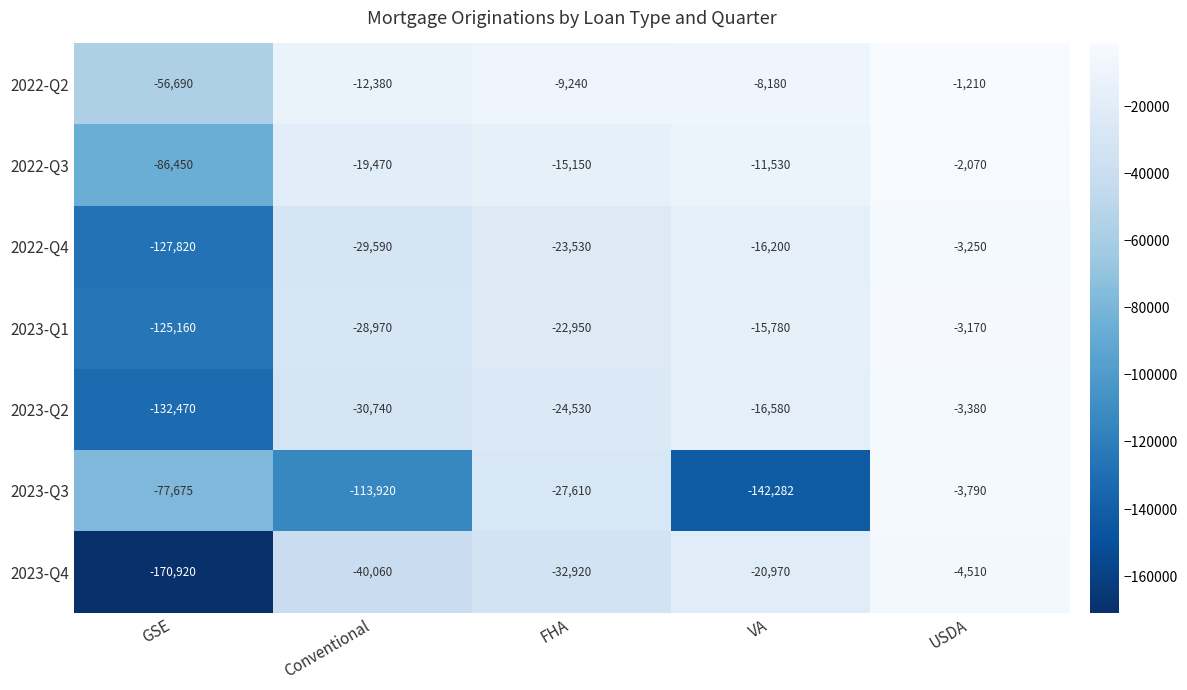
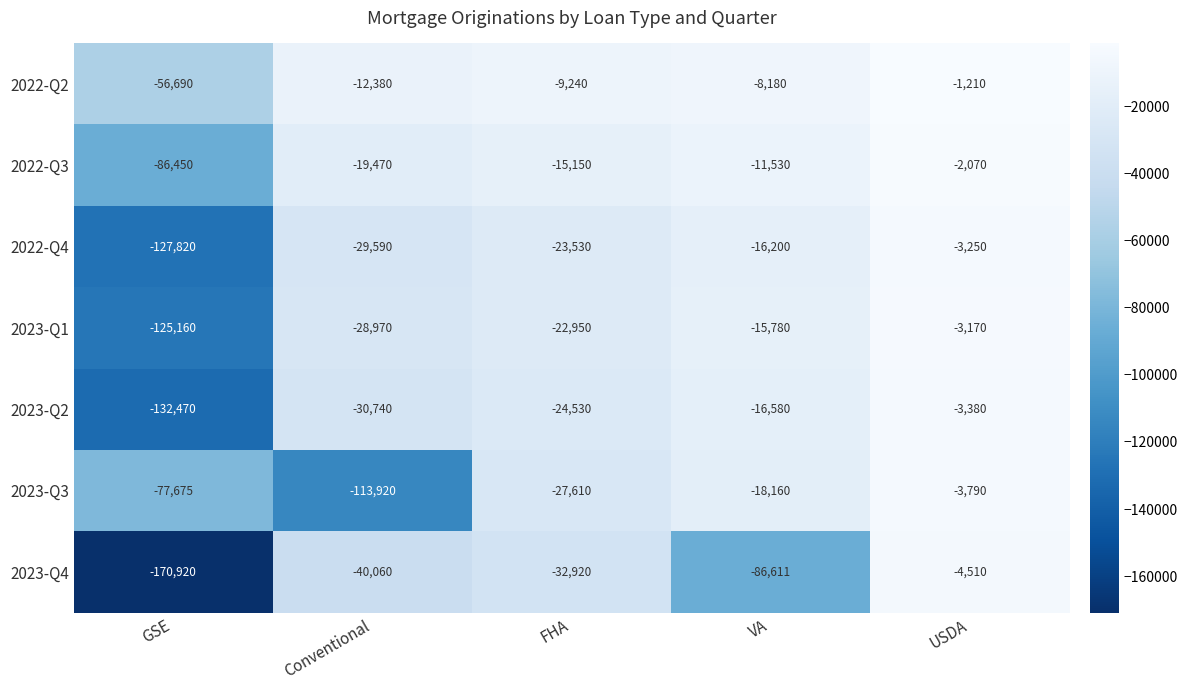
2023-Q3, VA: -142,282 -> -18,160
2023-Q4, VA: -20,970 -> -86,611
